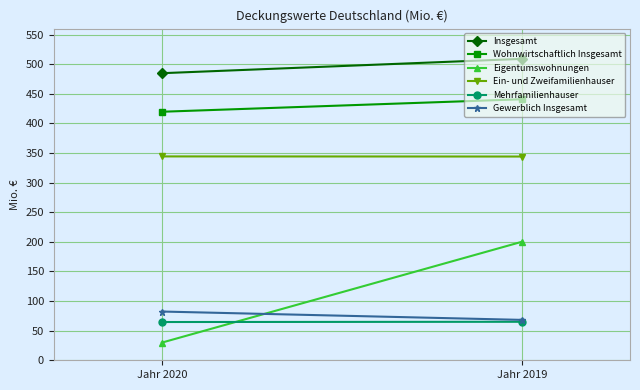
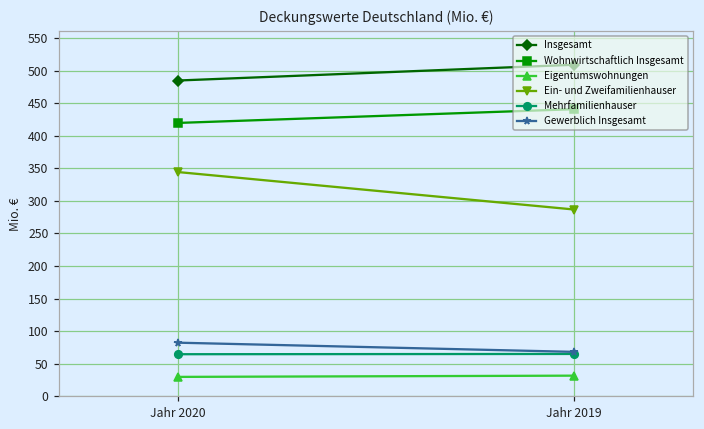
Eigentumswohnungen, Jahr 2019: 200 -> 30
Ein- und Zweifamilienhauser, Jahr 2019: 340 -> 290
